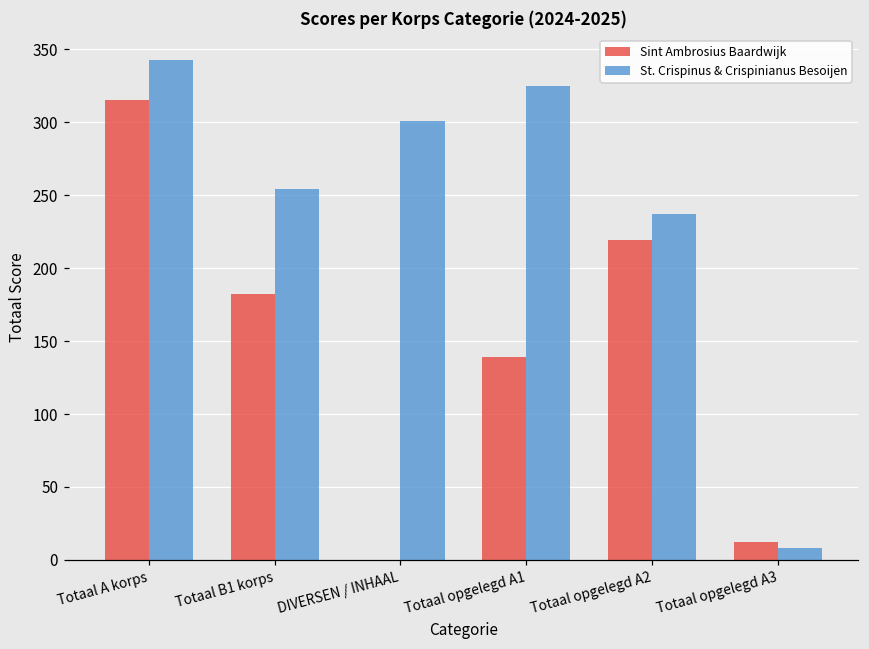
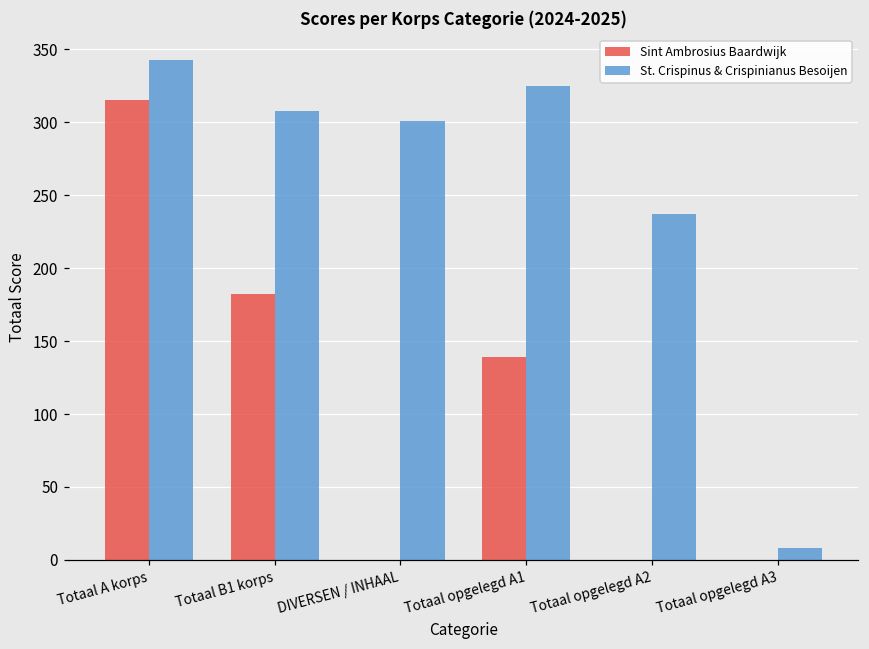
St. Crispinus & Crispinianus Besoijen, Totaal B1 korps: 254 -> 308
Sint Ambrosius Baardwijk, Totaal opgelegd A2: 219 -> 0
Sint Ambrosius Baardwijk, Totaal opgelegd A3: 12 -> 0
